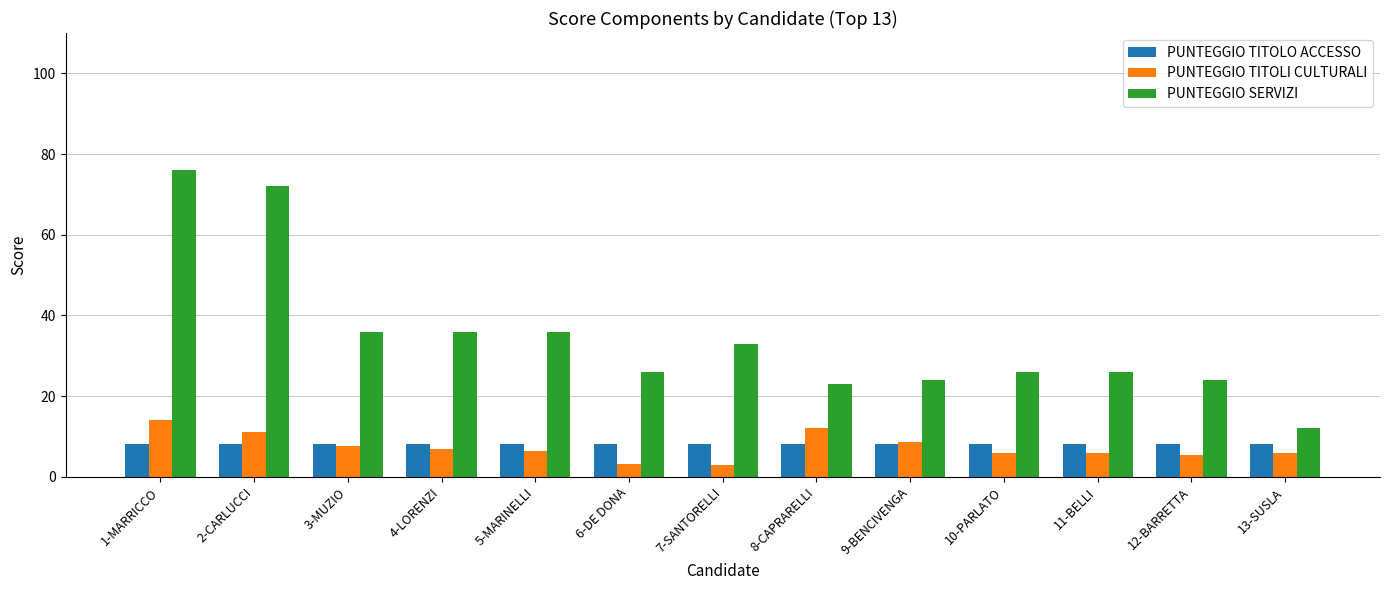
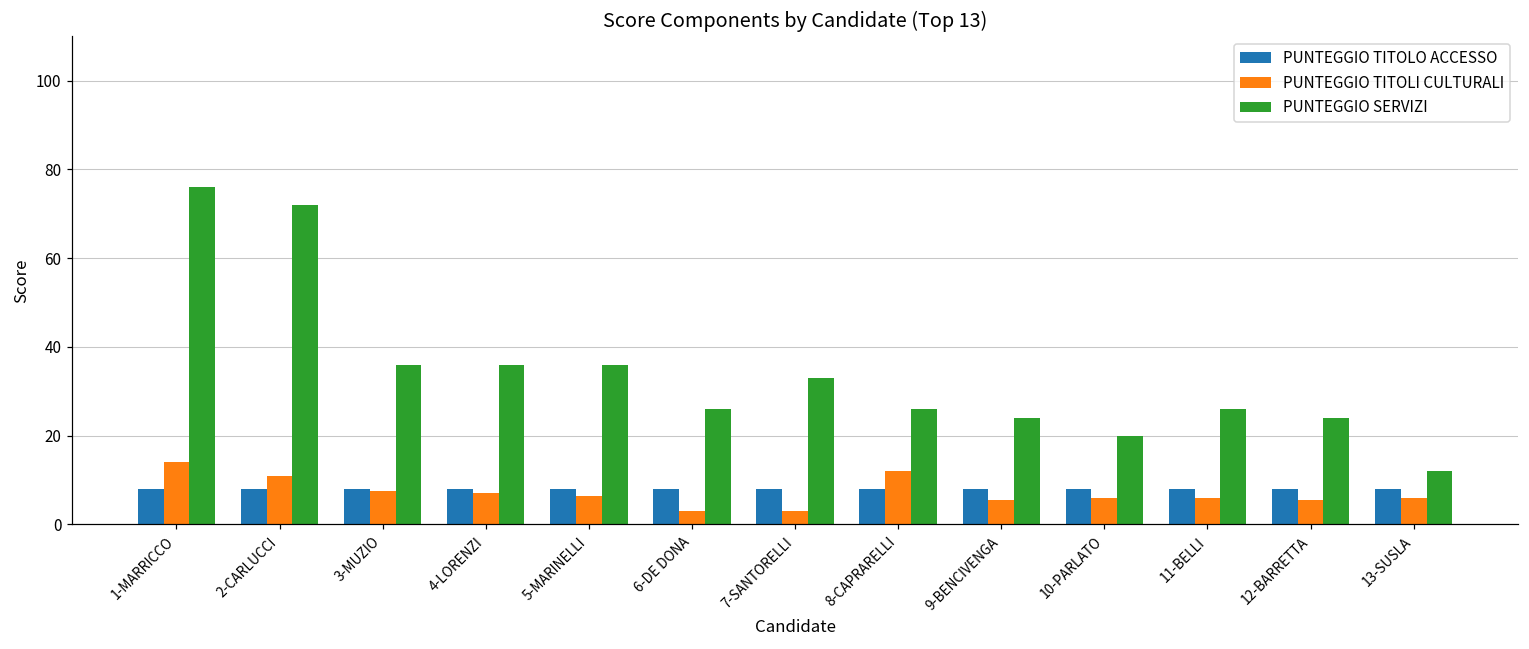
PUNTEGGIO SERVIZI, 8-CAPRARELLI: 23 -> 26
PUNTEGGIO TITOLI CULTURALI, 9-BENCIVENGA: 9 -> 6
PUNTEGGIO SERVIZI, 10-PARLATO: 26 -> 20
